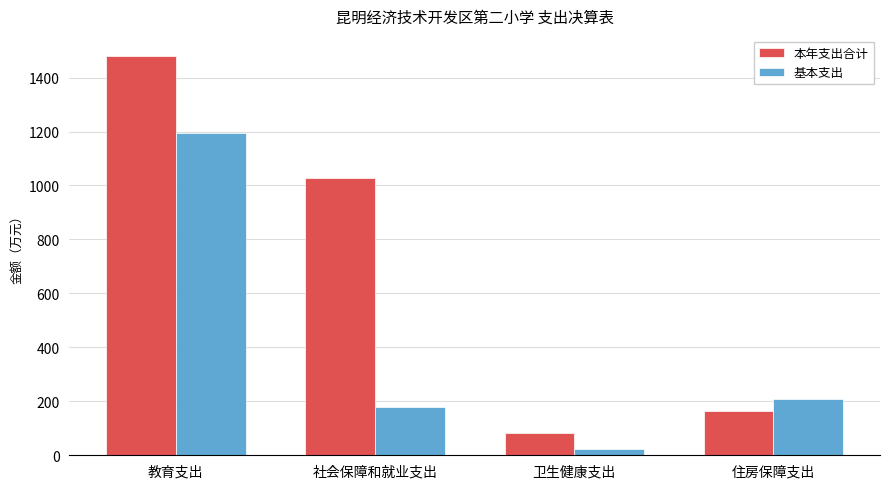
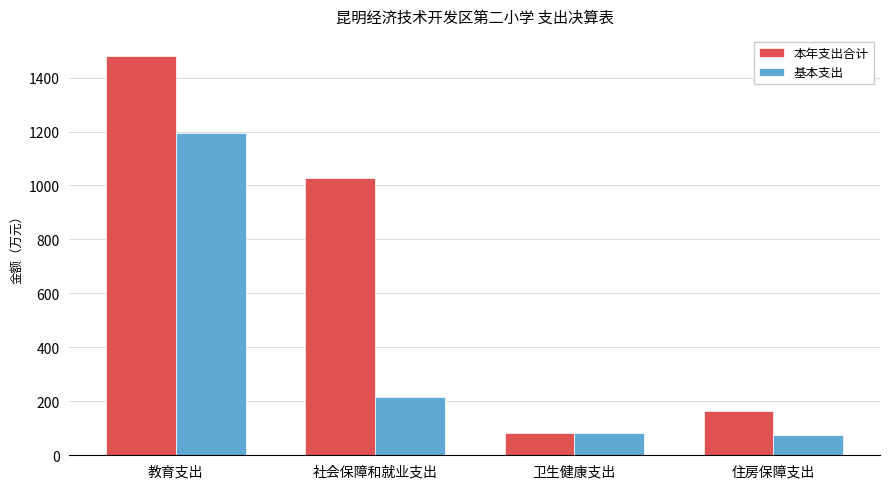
基本支出, 社会保障和就业支出: 180 -> 210
基本支出, 卫生健康支出: 20 -> 80
基本支出, 住房保障支出: 210 -> 70
